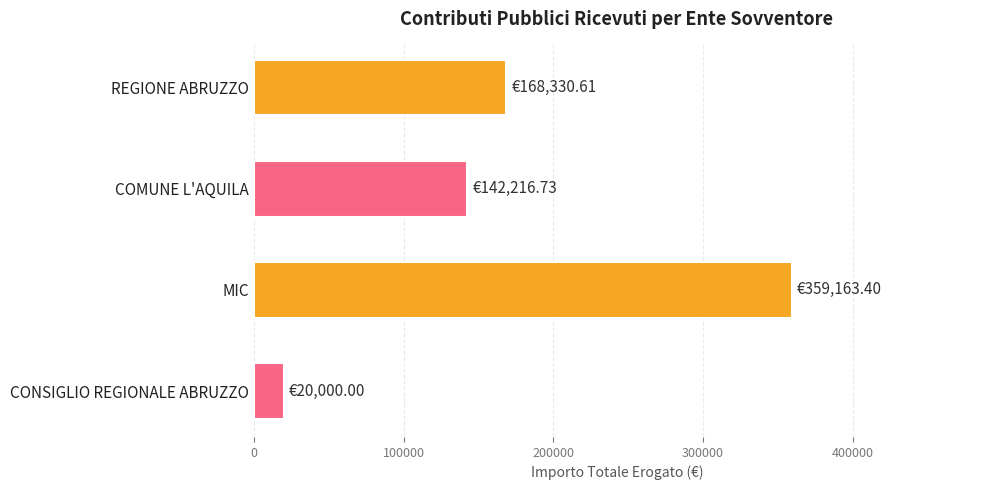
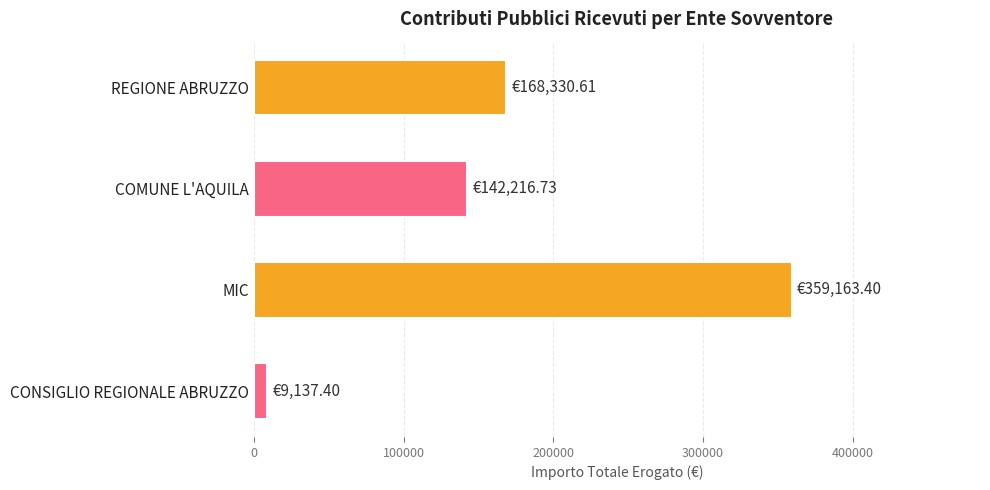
CONSIGLIO REGIONALE ABRUZZO: €20,000.00 -> €9,137.40
